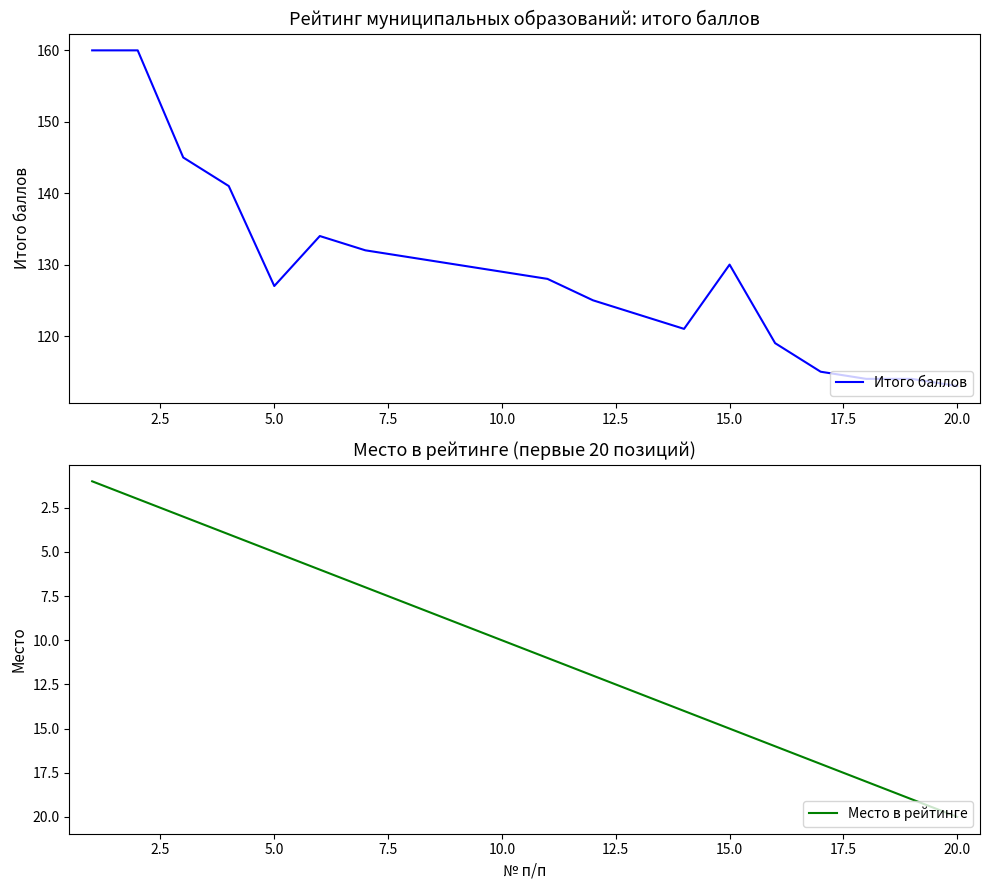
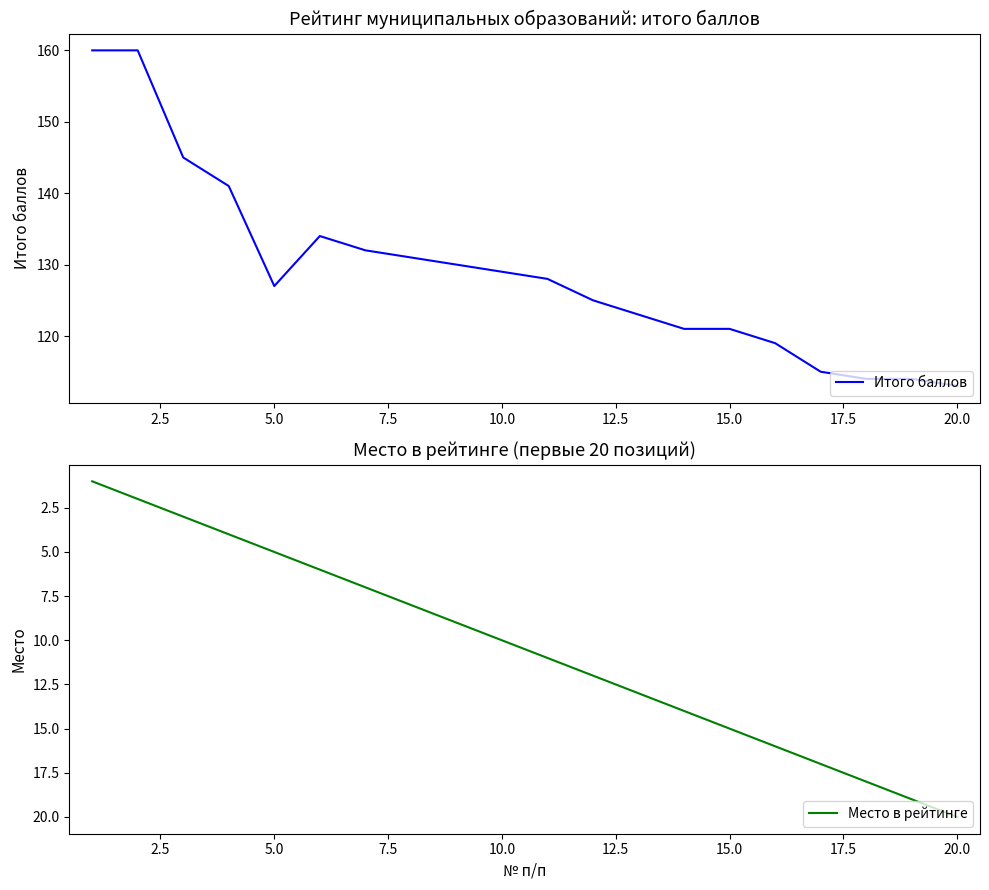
Рейтинг муниципальных образований: итого баллов, 15.0: 130 -> 121
